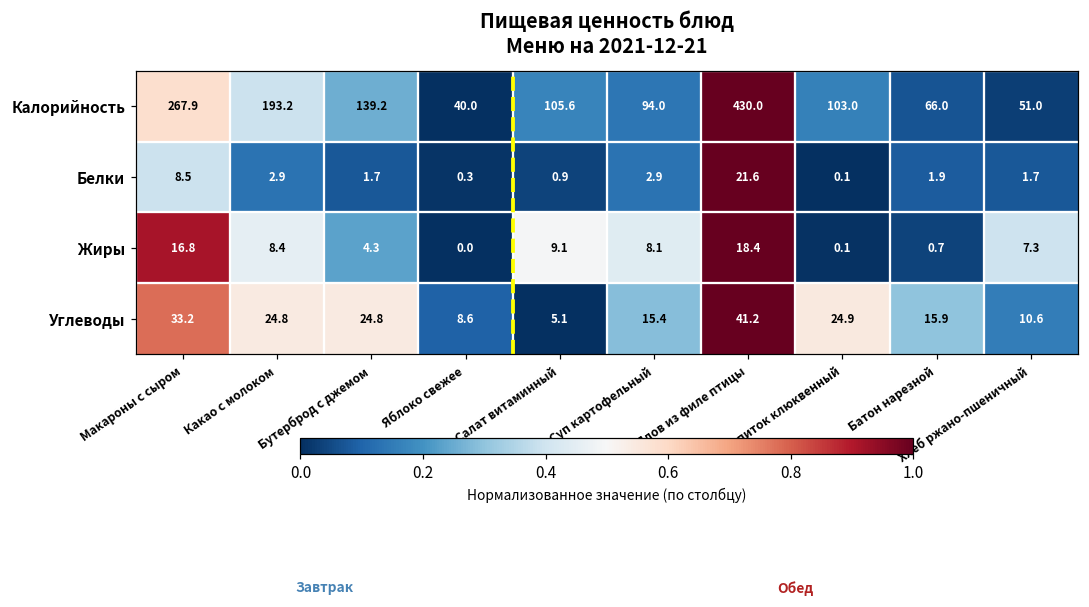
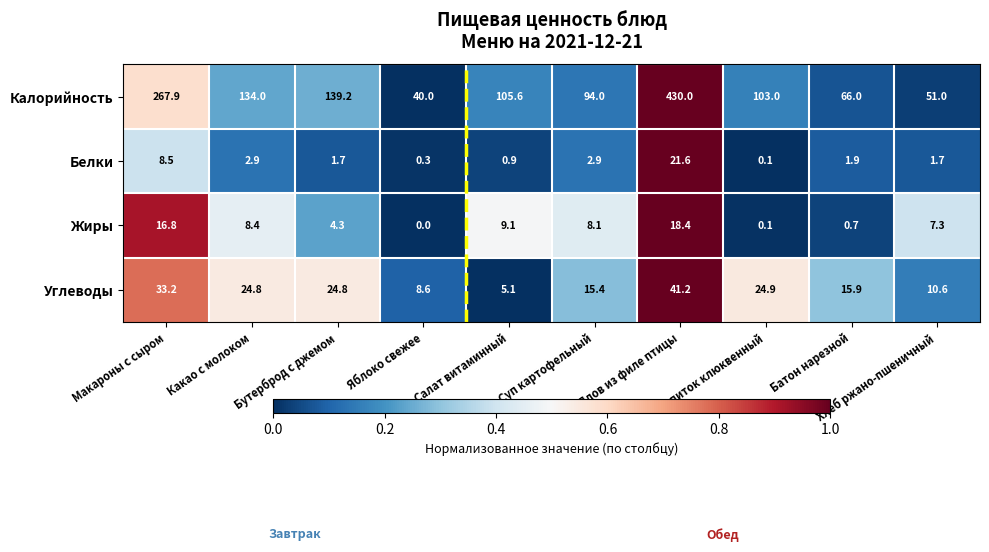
Калорийность, Какао с молоком: 193.2 -> 134.0
